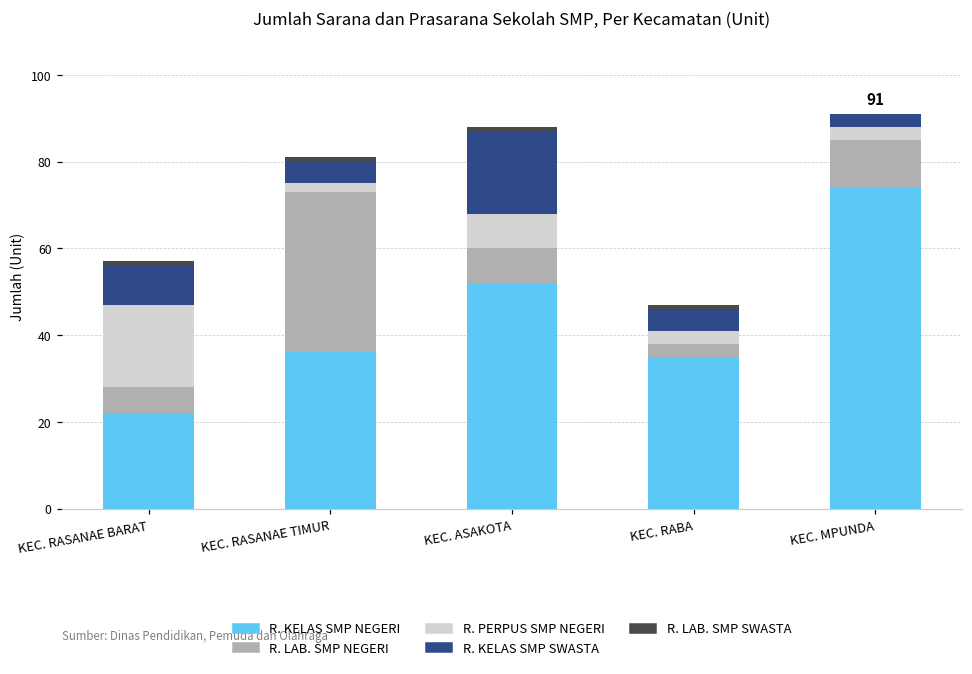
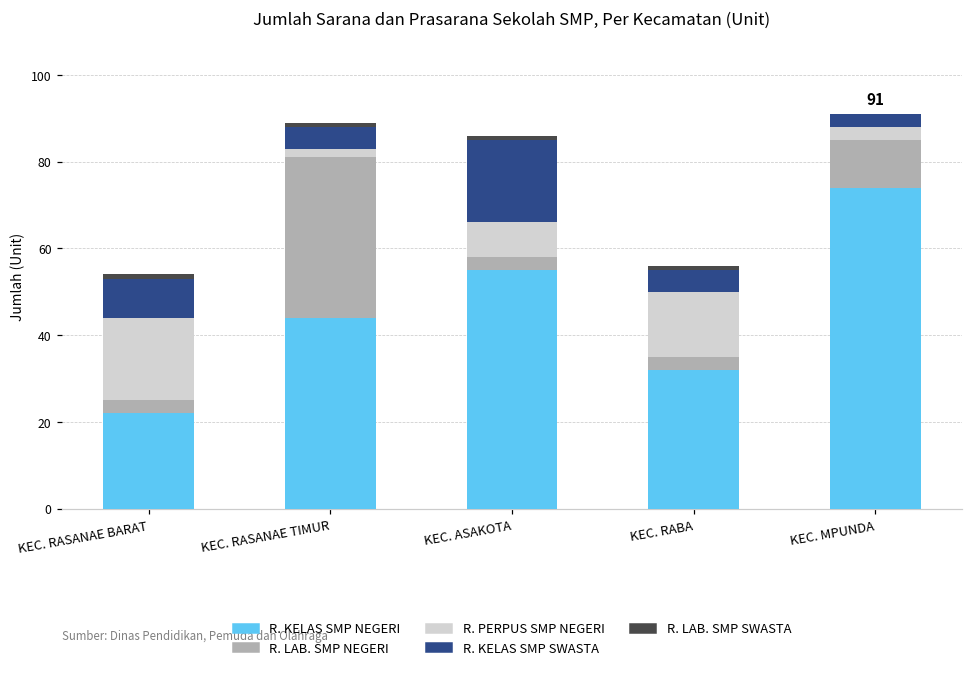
R. LAB. SMP NEGERI, KEC. RASANAE BARAT: 6 -> 3
R. KELAS SMP NEGERI, KEC. RASANAE TIMUR: 36 -> 44
R. KELAS SMP NEGERI, KEC. ASAKOTA: 52 -> 55
R. LAB. SMP NEGERI, KEC. ASAKOTA: 8 -> 3
R. KELAS SMP NEGERI, KEC. RABA: 35 -> 32
R. PERPUS SMP NEGERI, KEC. RABA: 3 -> 15
